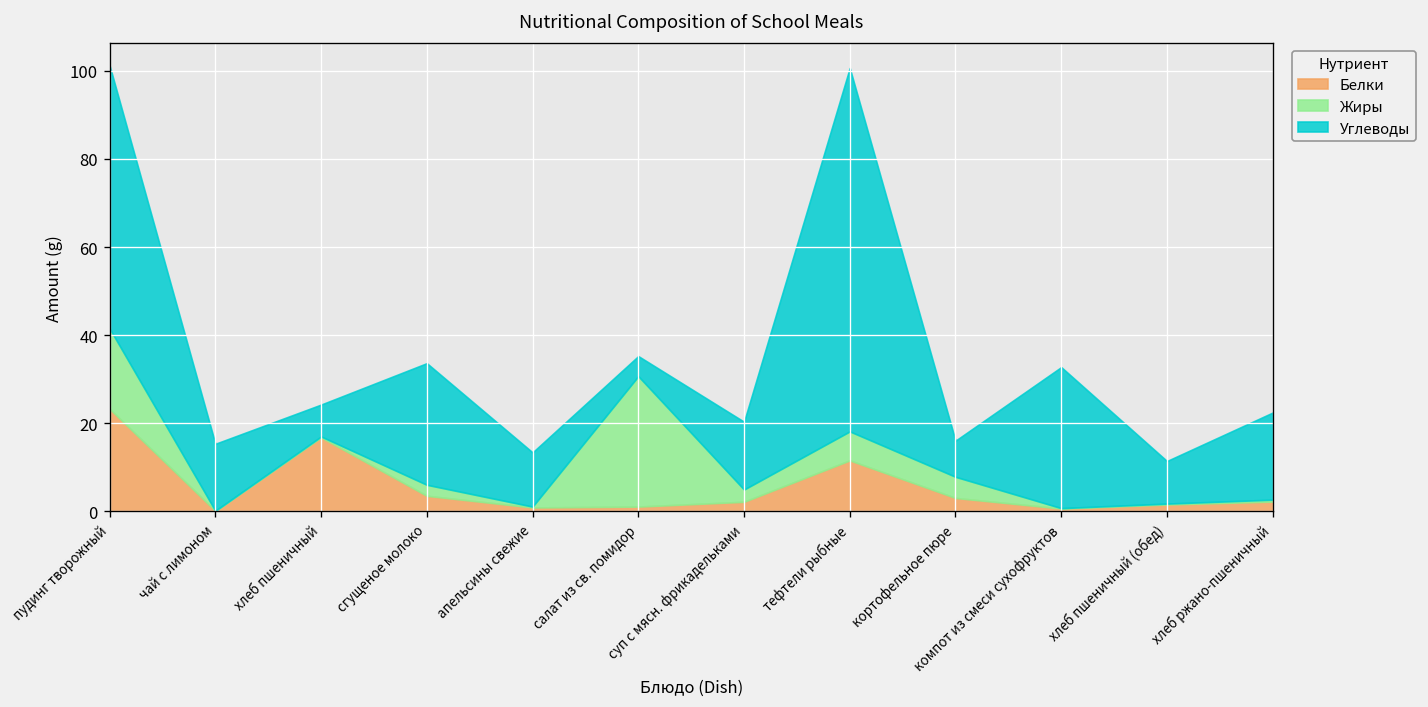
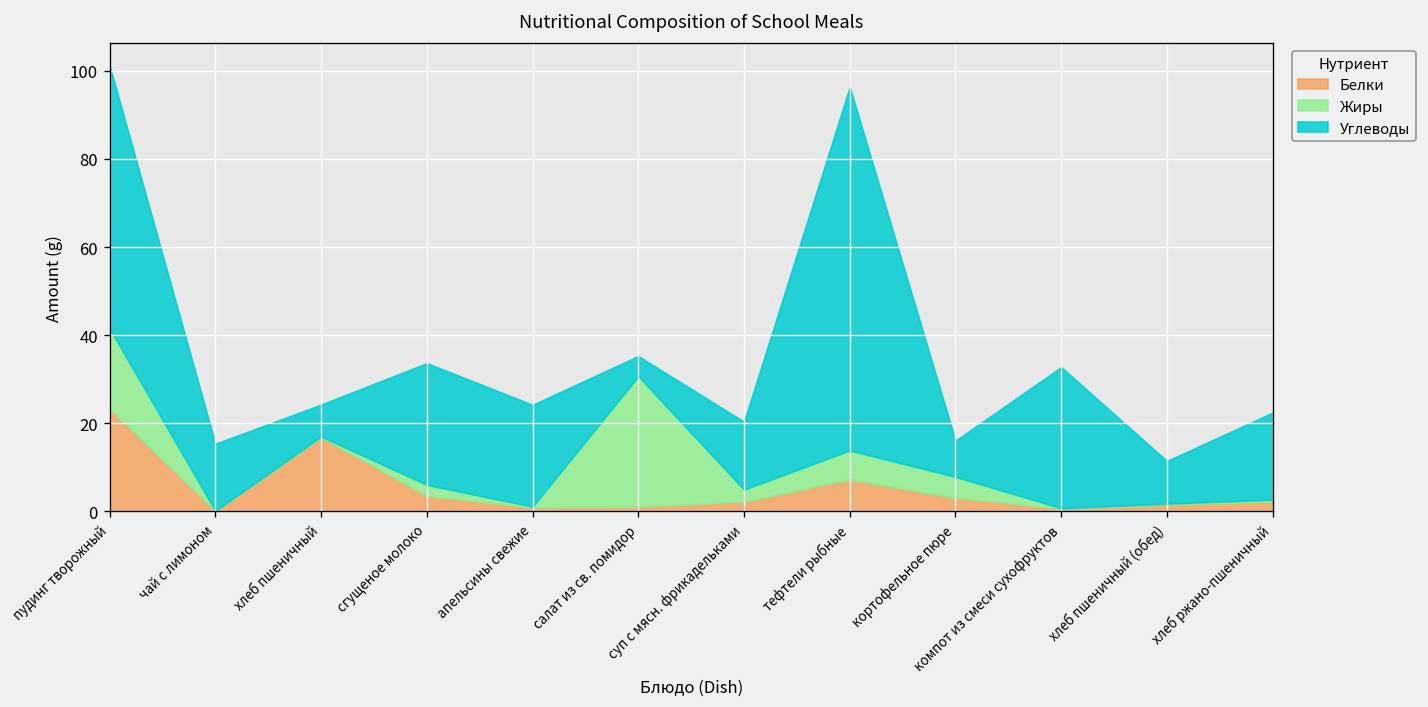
Углеводы, апельсины свежие: 12 -> 23
Белки, тефтели рыбные: 12 -> 7
